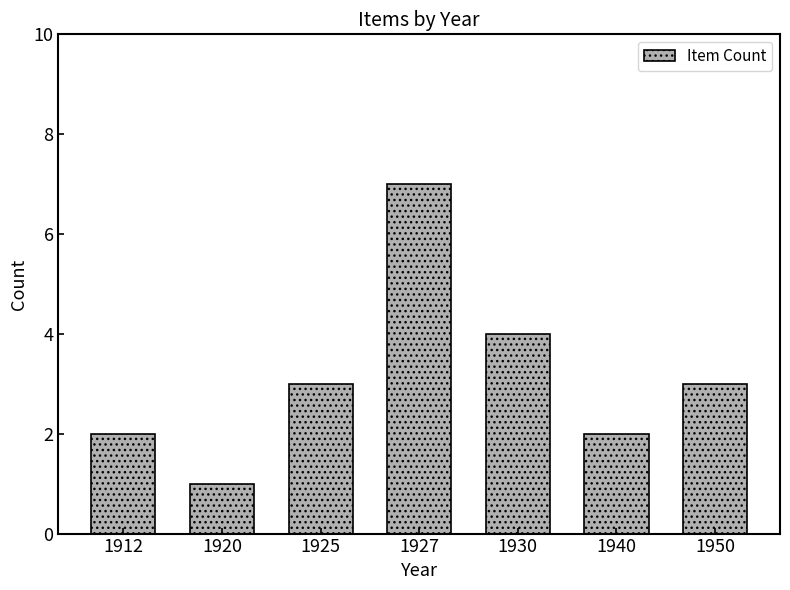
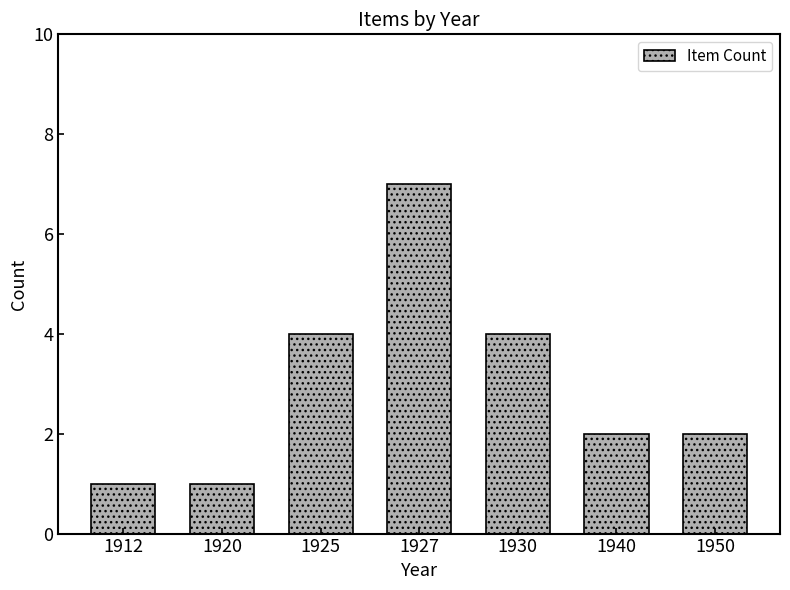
1912: 2 -> 1
1925: 3 -> 4
1950: 3 -> 2
